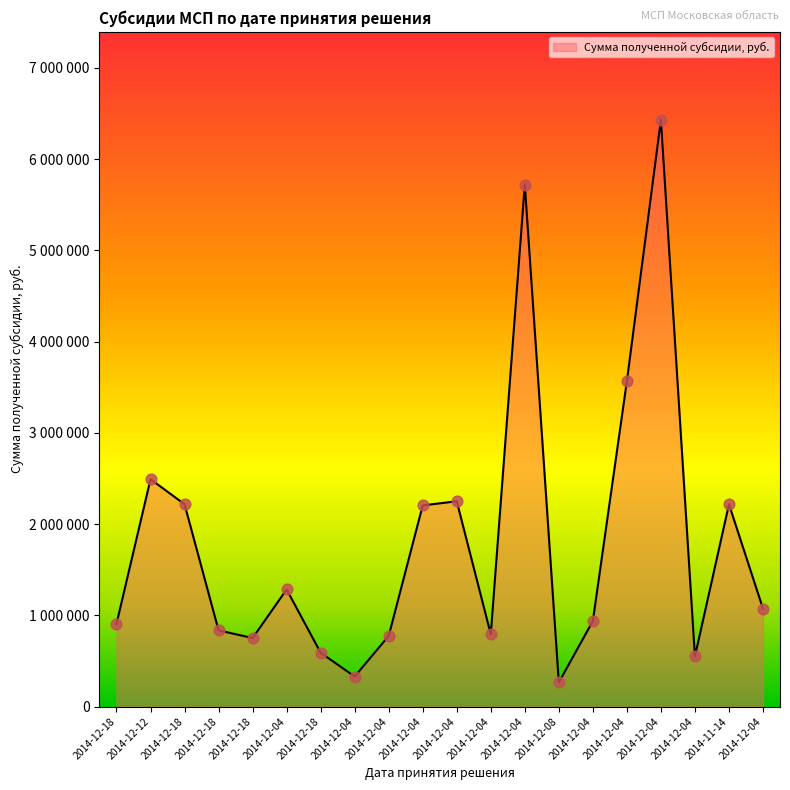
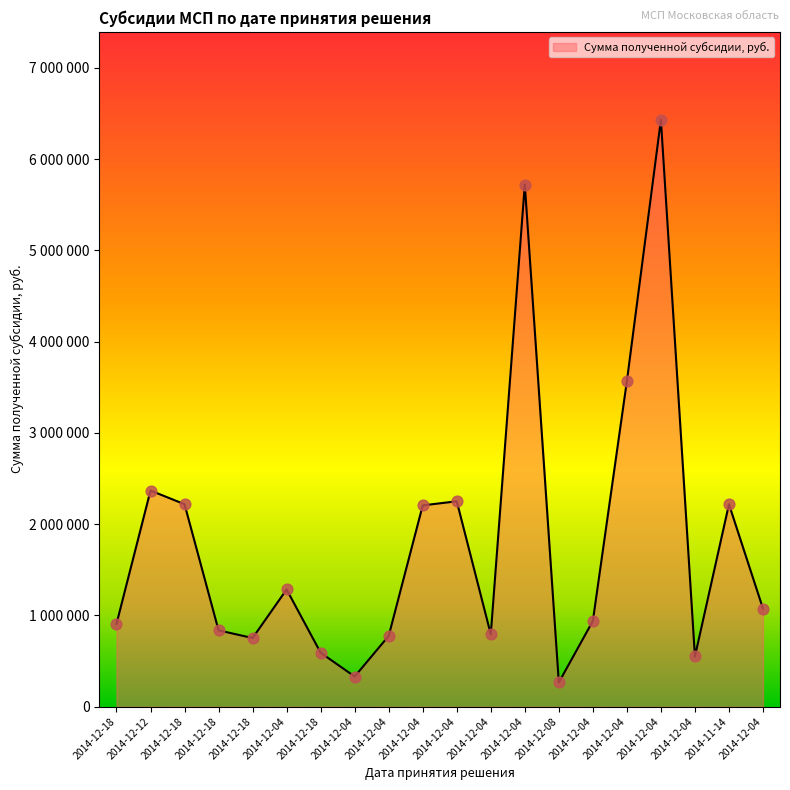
2014-12-12: 2500000 -> 2400000
